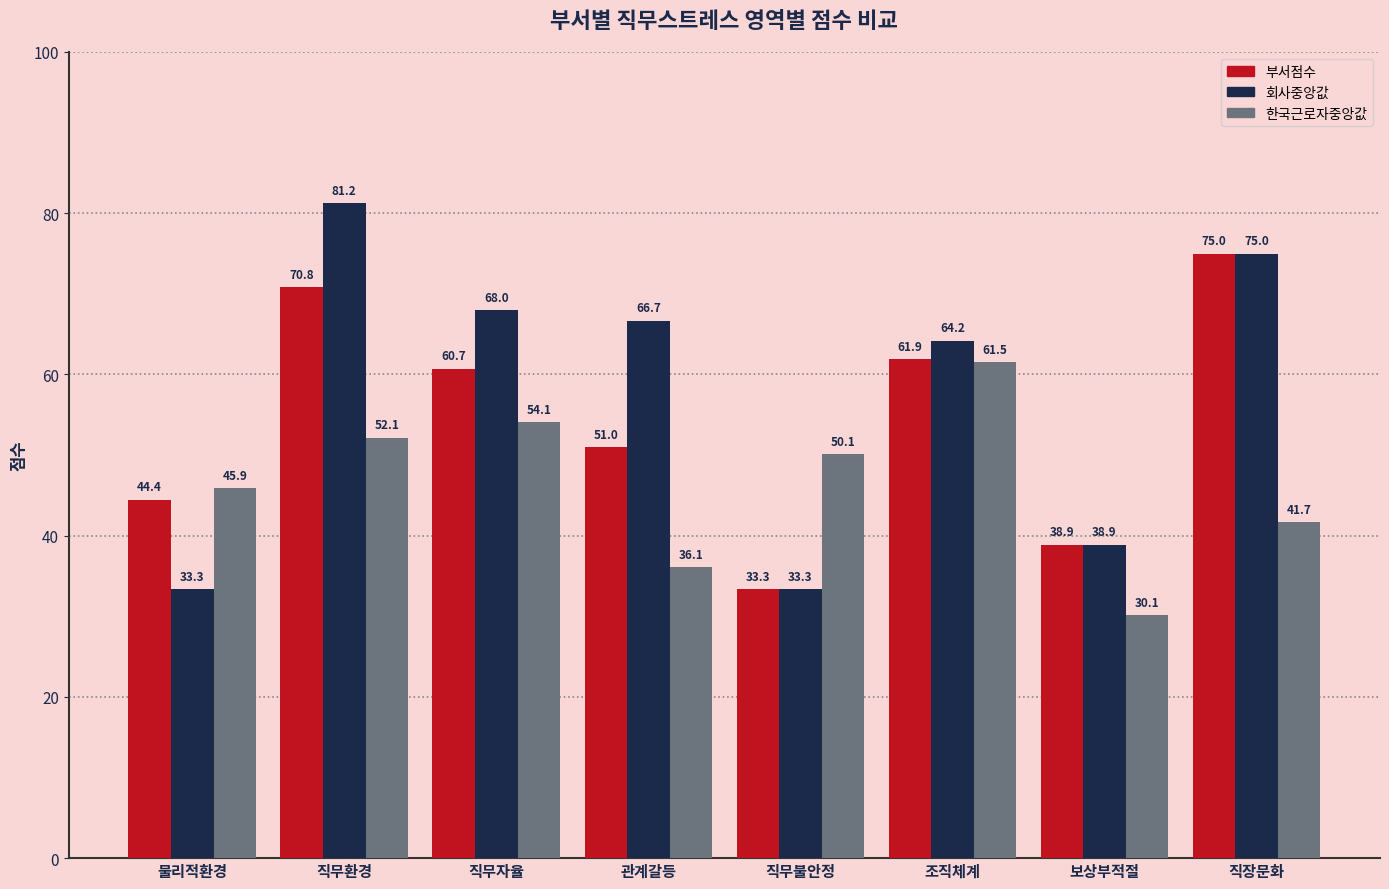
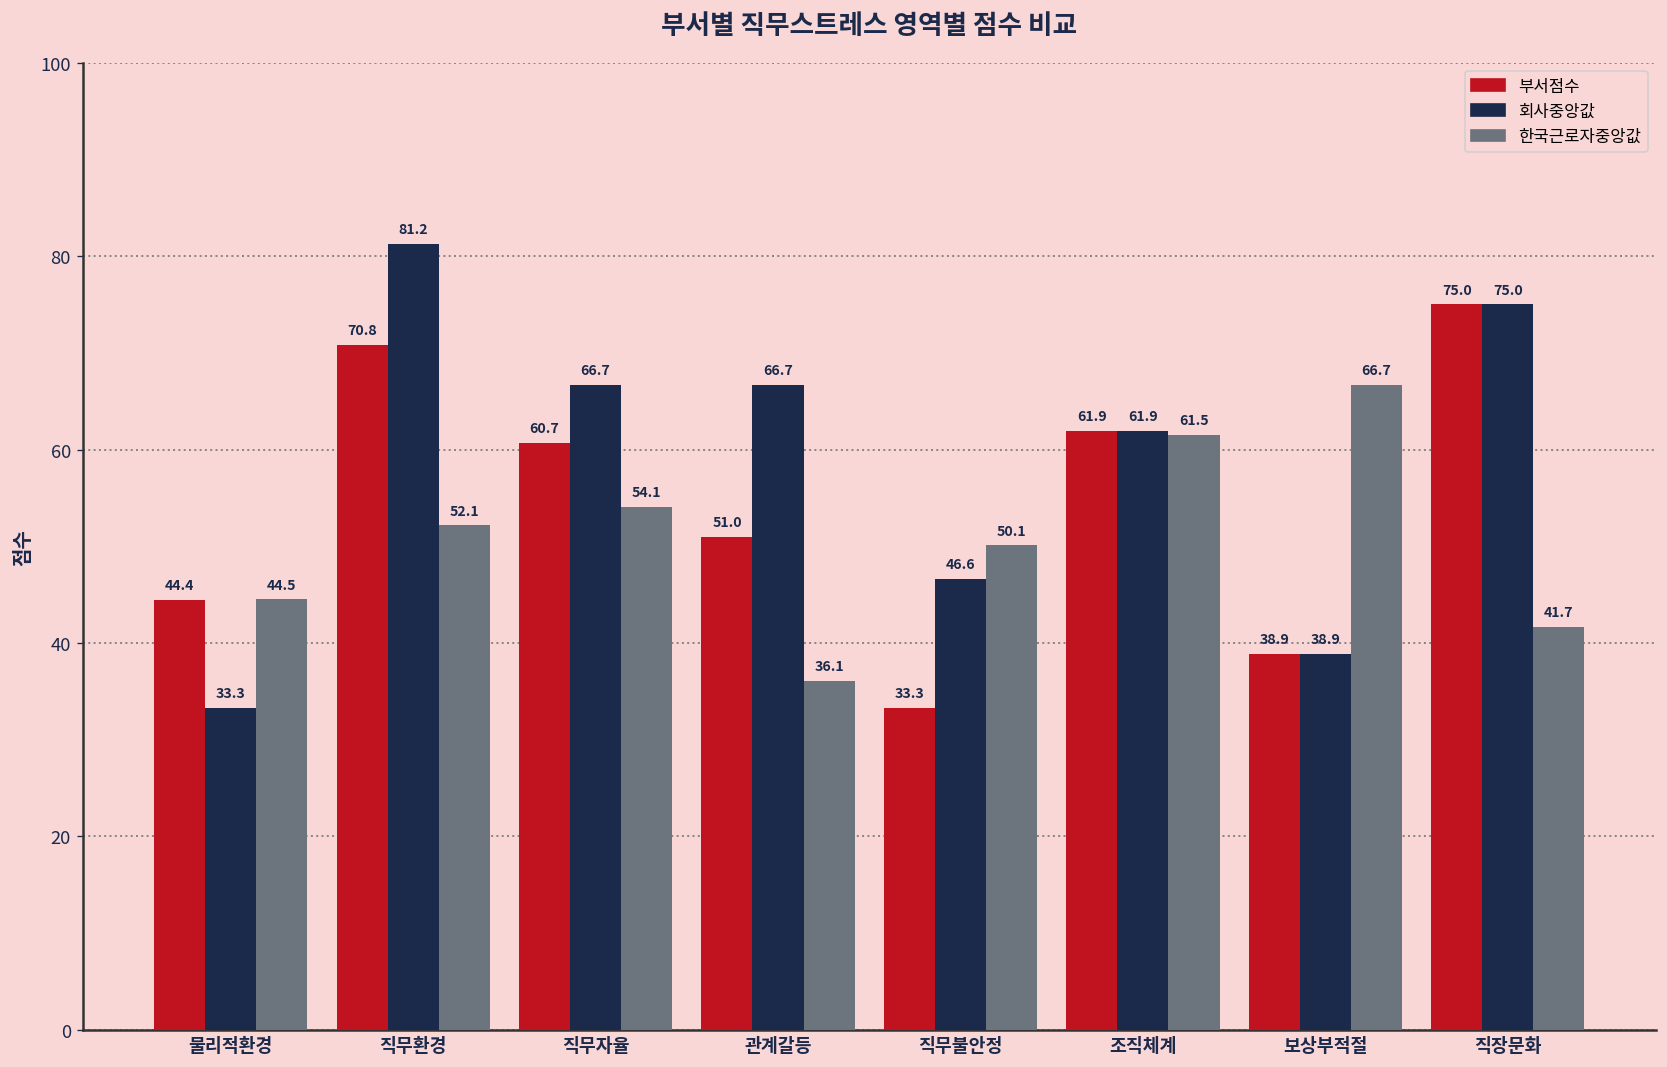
한국근로자중앙값, 물리적환경: 45.9 -> 44.5
회사중앙값, 직무자율: 68.0 -> 66.7
회사중앙값, 직무불안정: 33.3 -> 46.6
회사중앙값, 조직체계: 64.2 -> 61.9
한국근로자중앙값, 보상부적절: 30.1 -> 66.7
